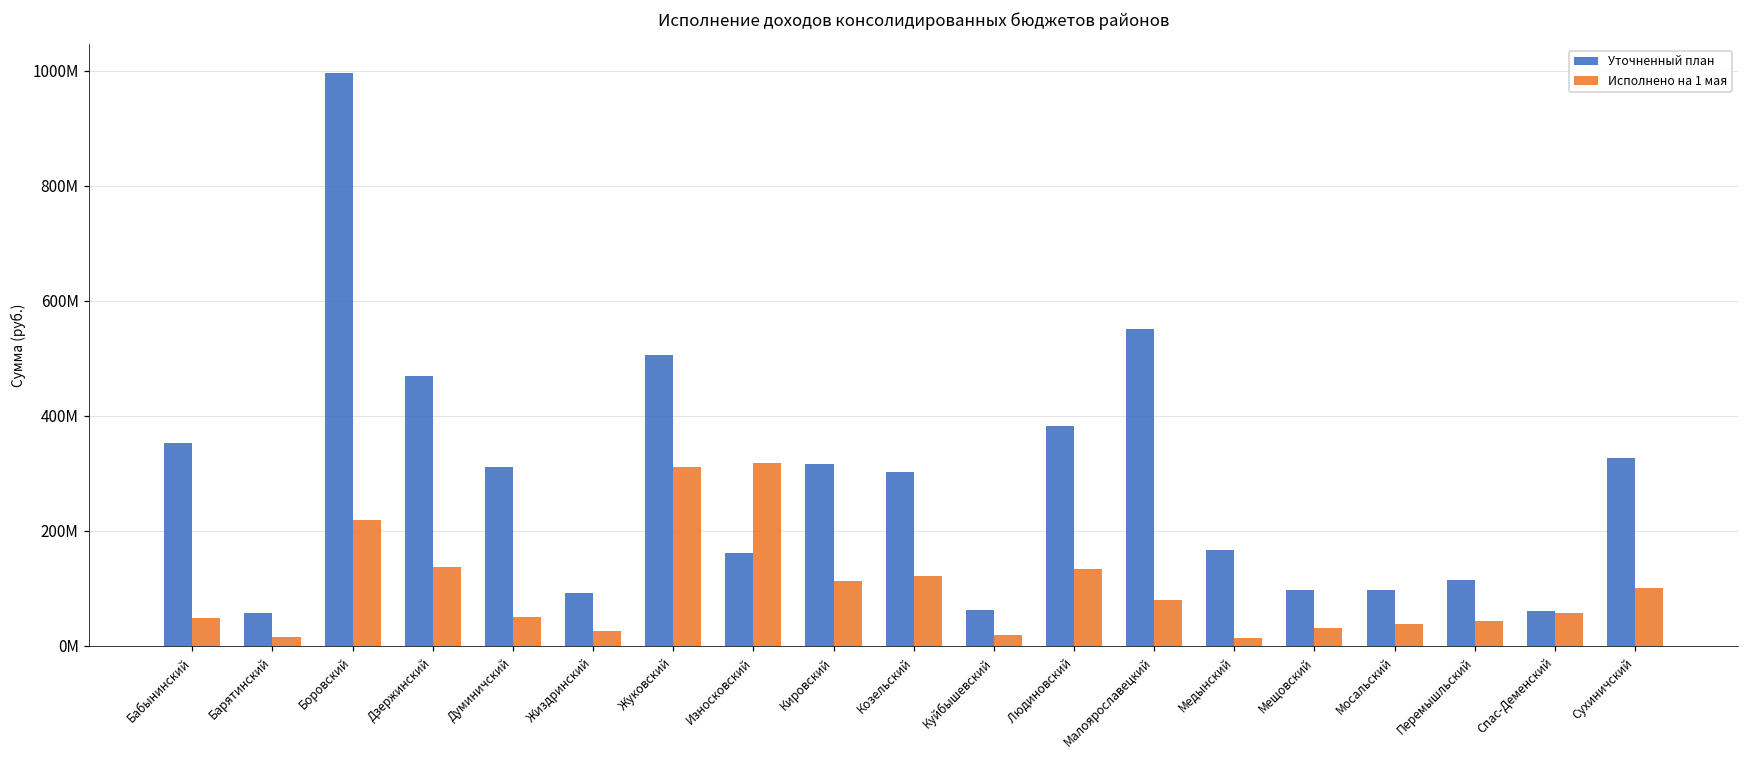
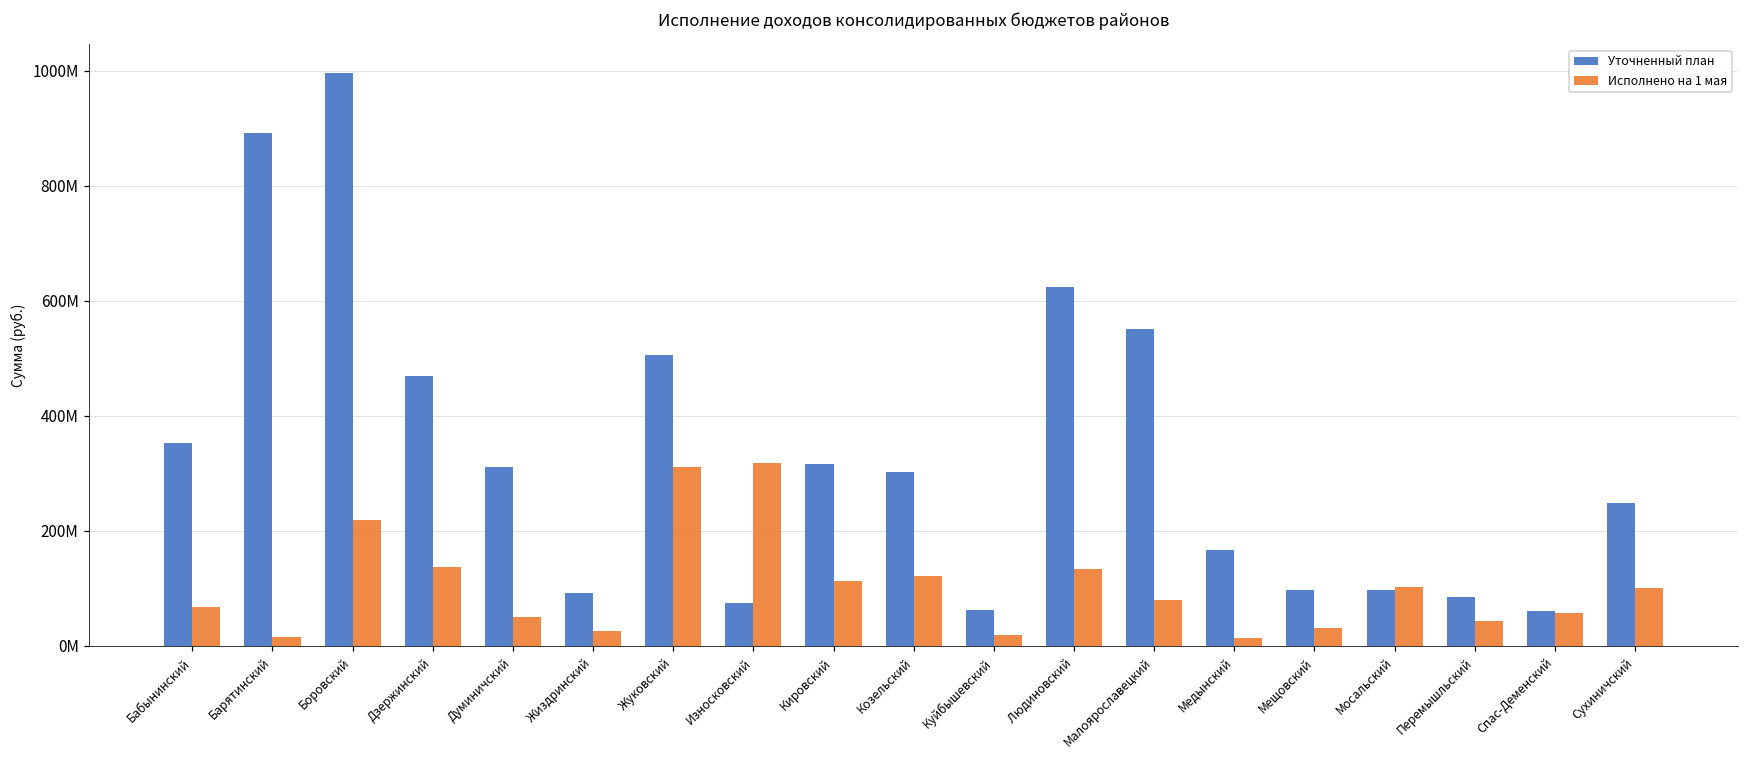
Исполнено на 1 мая, Бабынинский: 50000000 -> 70000000
Уточненный план, Барятинский: 60000000 -> 890000000
Уточненный план, Износковский: 160000000 -> 80000000
Уточненный план, Людиновский: 380000000 -> 620000000
Исполнено на 1 мая, Мосальский: 40000000 -> 100000000
Уточненный план, Перемышльский: 120000000 -> 90000000
Уточненный план, Сухиничский: 330000000 -> 250000000
